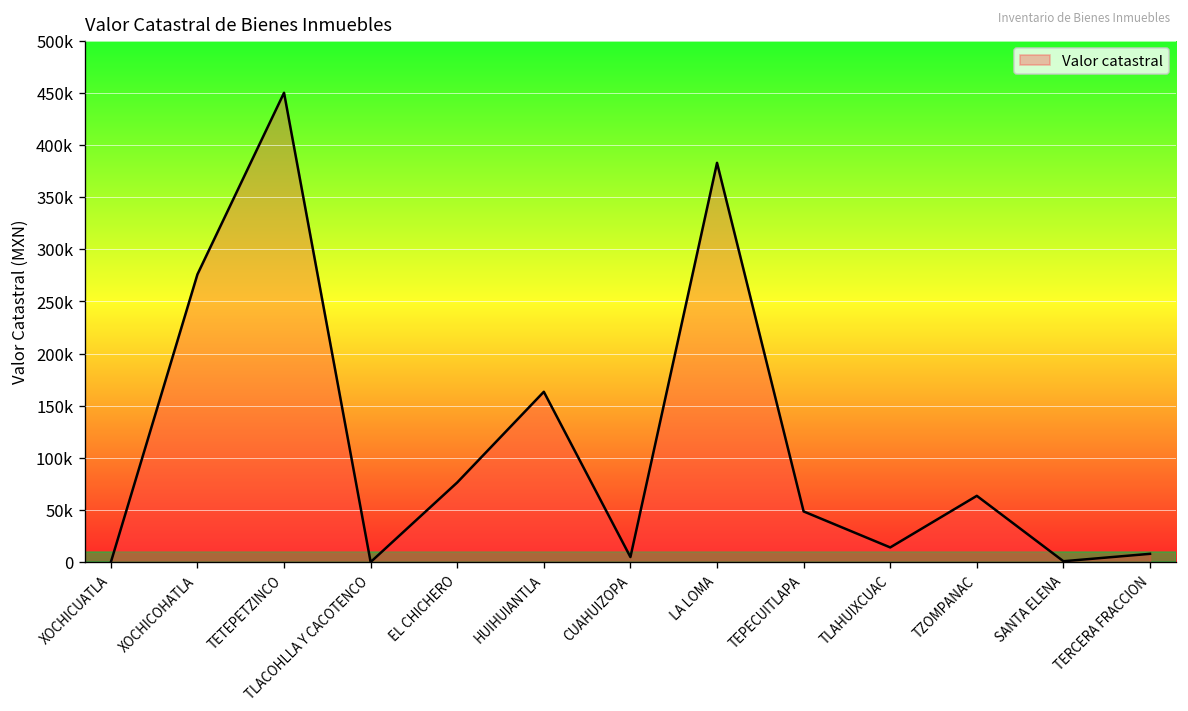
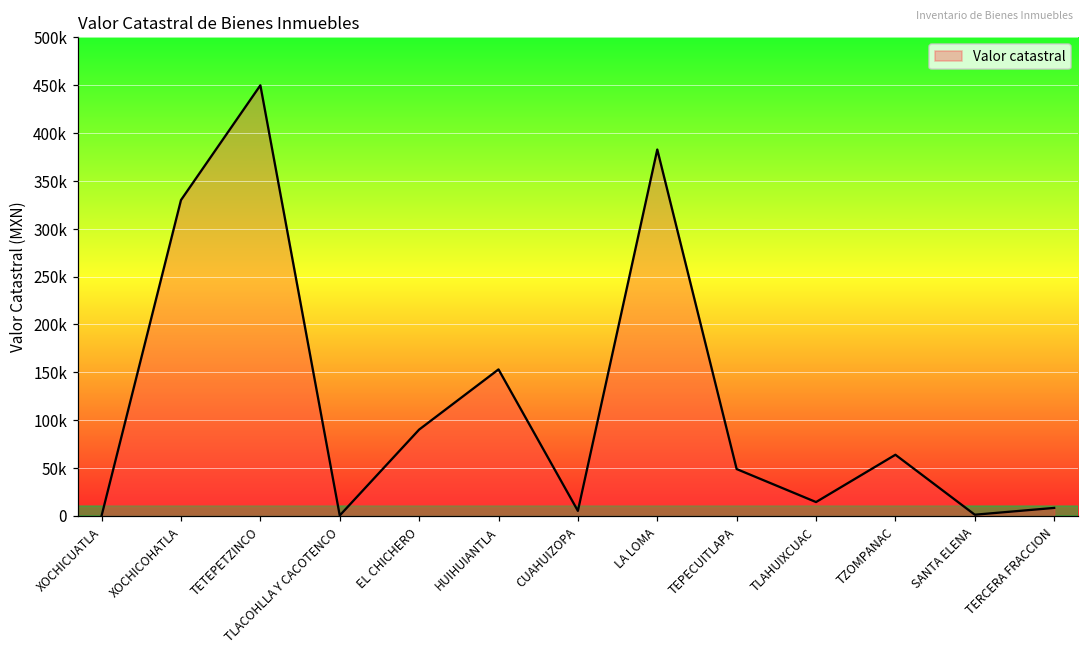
XOCHICOHATLA: 280000 -> 330000
EL CHICHERO: 80000 -> 90000
HUIHUIANTLA: 160000 -> 150000
